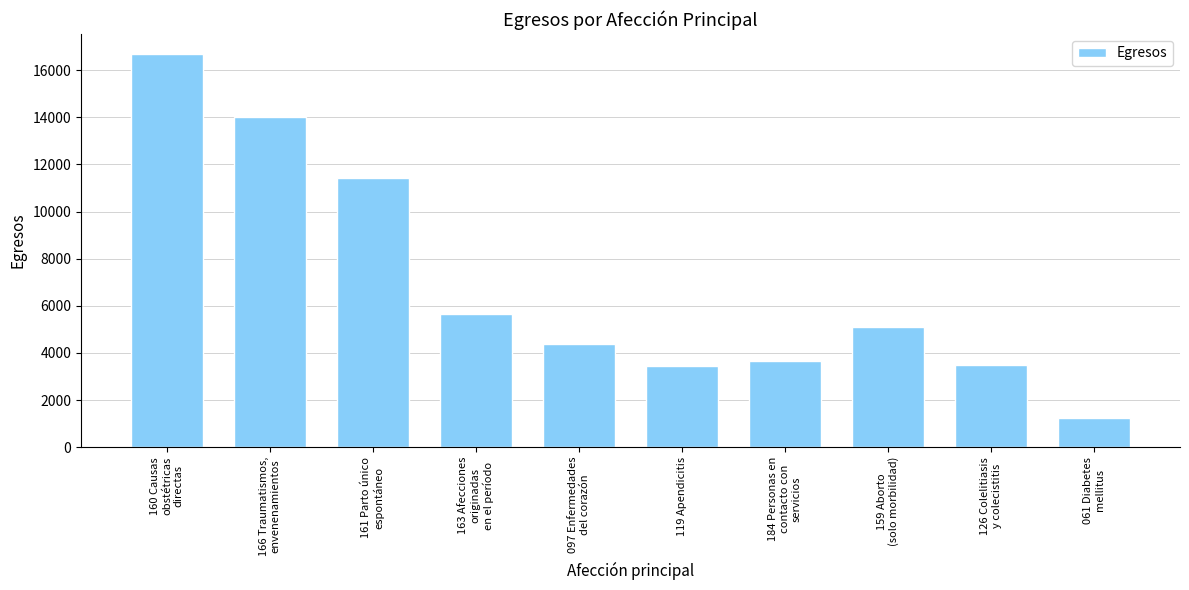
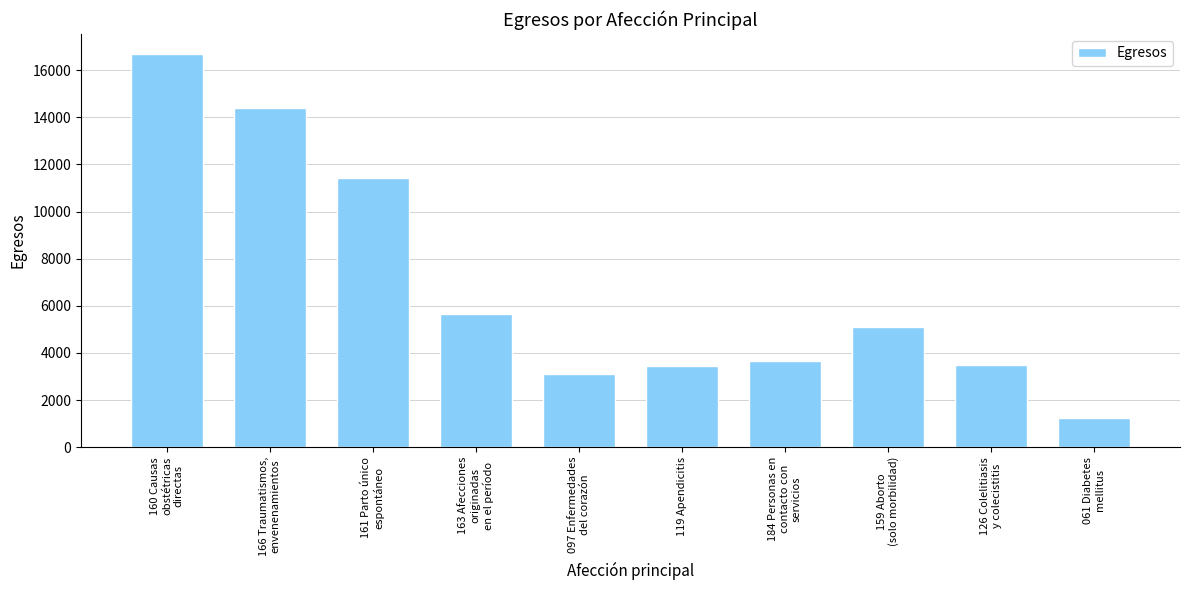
166 Traumatismos, envenenamientos: 14000 -> 14400
097 Enfermedades del corazón: 4400 -> 3100
